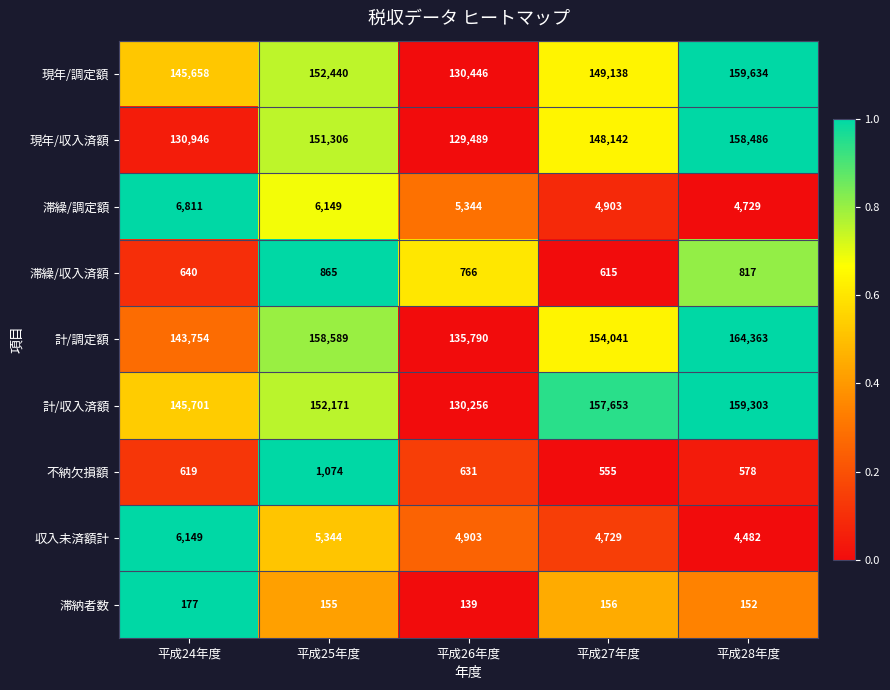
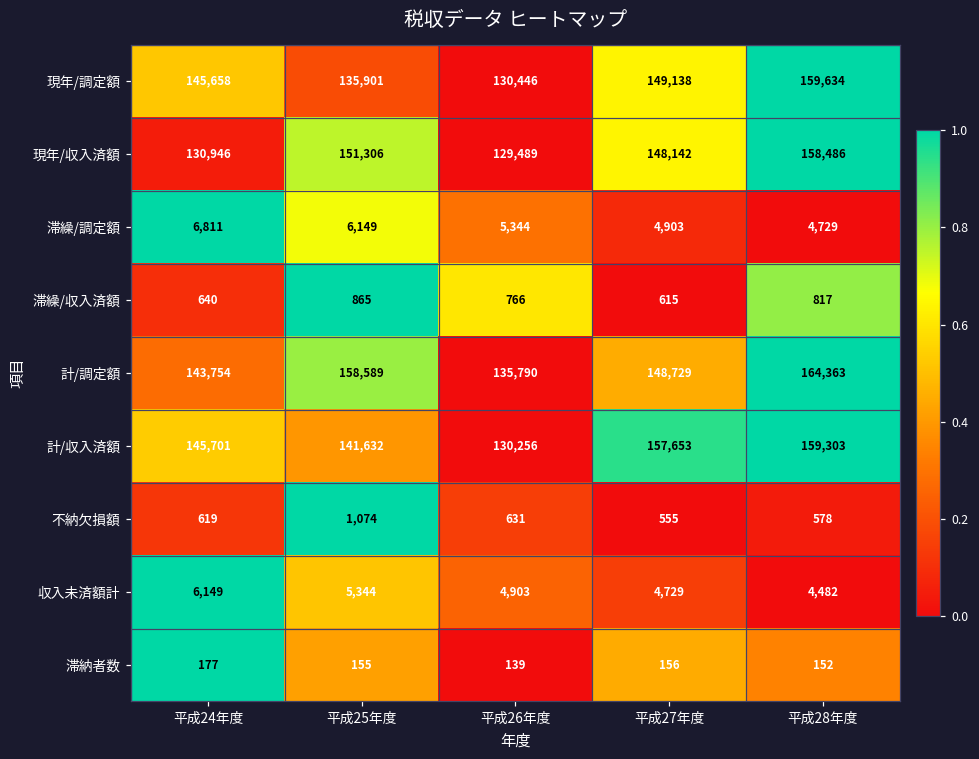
現年/調定額, 平成25年度: 152,440 -> 135,901
計/調定額, 平成27年度: 154,041 -> 148,729
計/収入済額, 平成25年度: 152,171 -> 141,632
